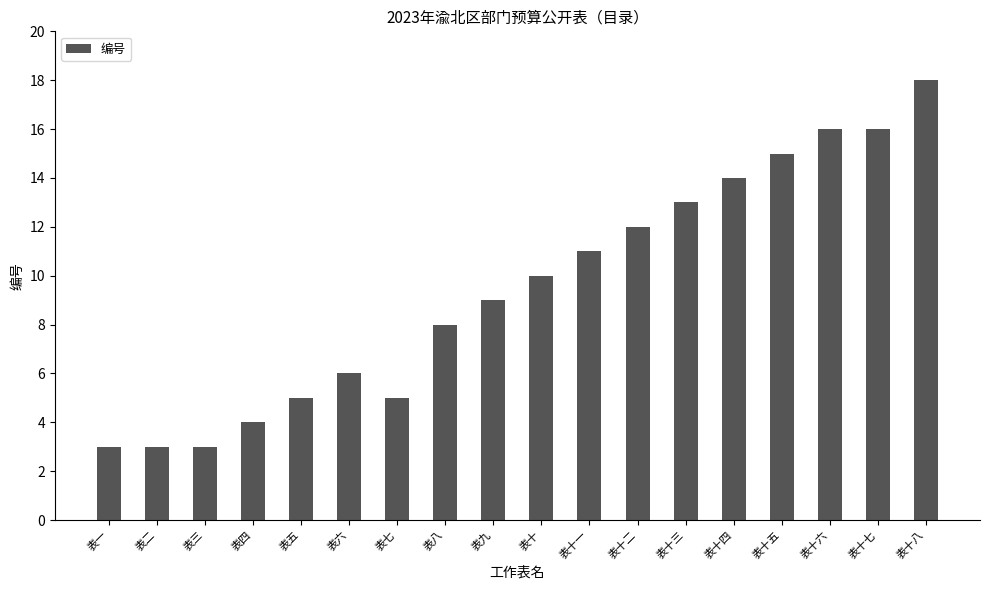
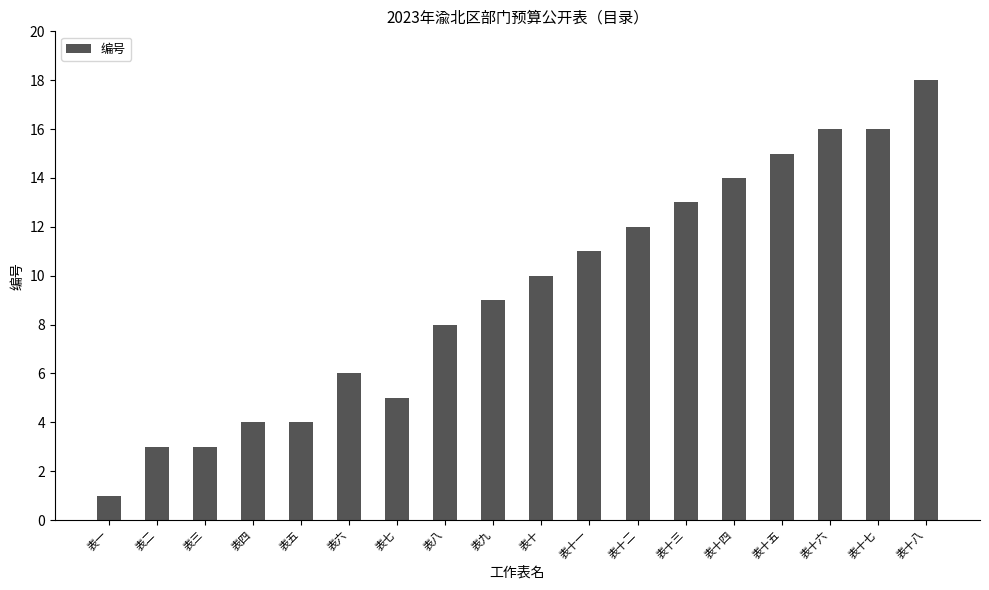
表一: 3 -> 1
表五: 5 -> 4
